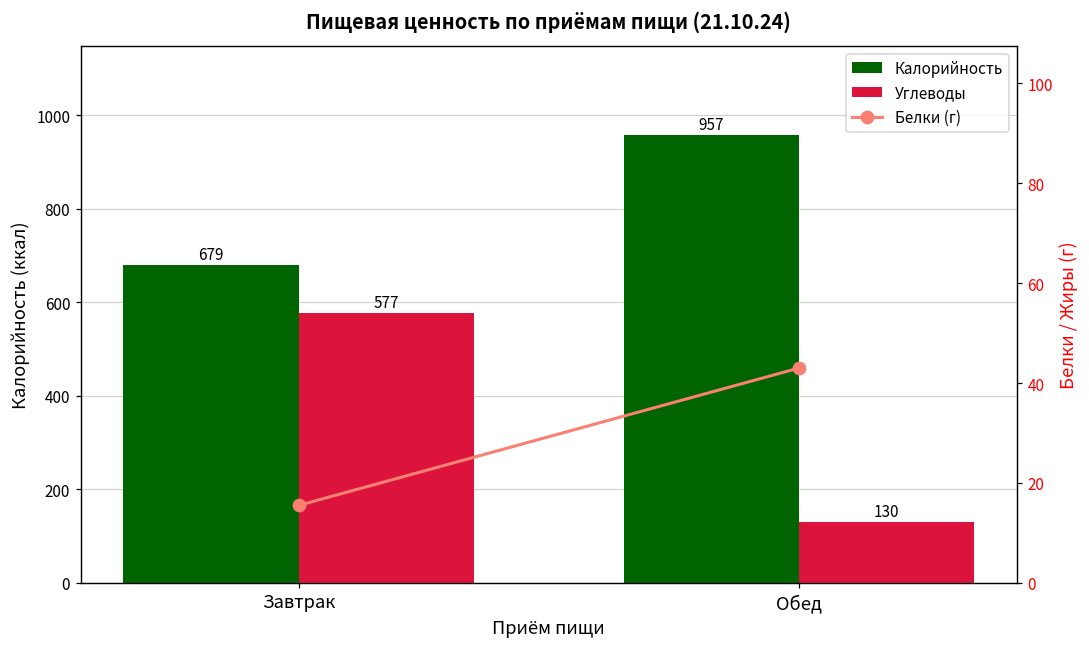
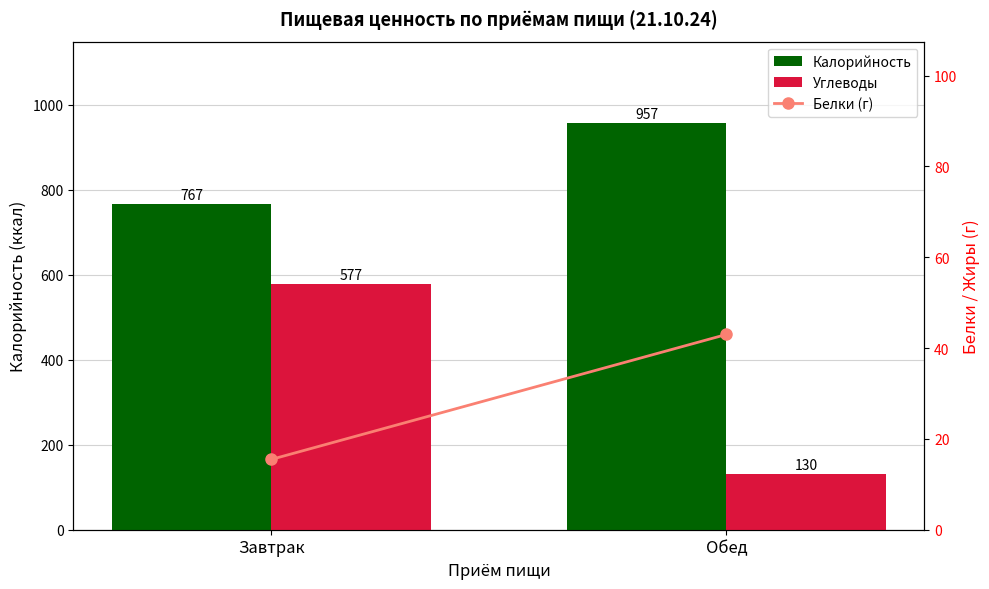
Калорийность, Завтрак: 679 -> 767
